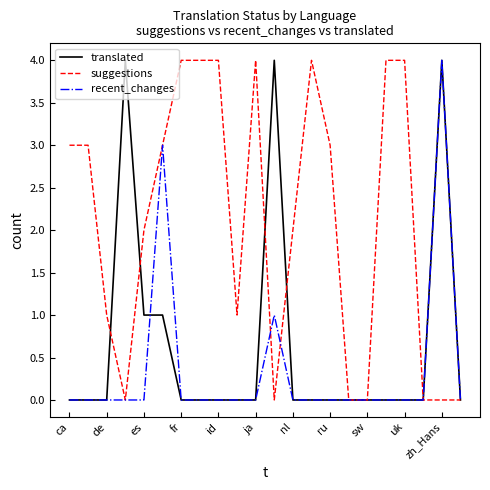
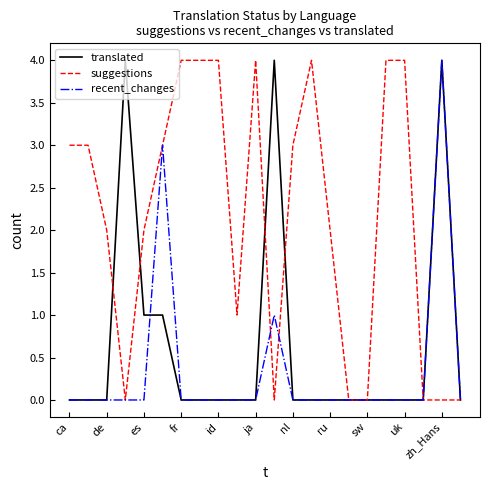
suggestions, de: 1 -> 2
suggestions, nl: 2 -> 3
suggestions, ru: 3 -> 2
